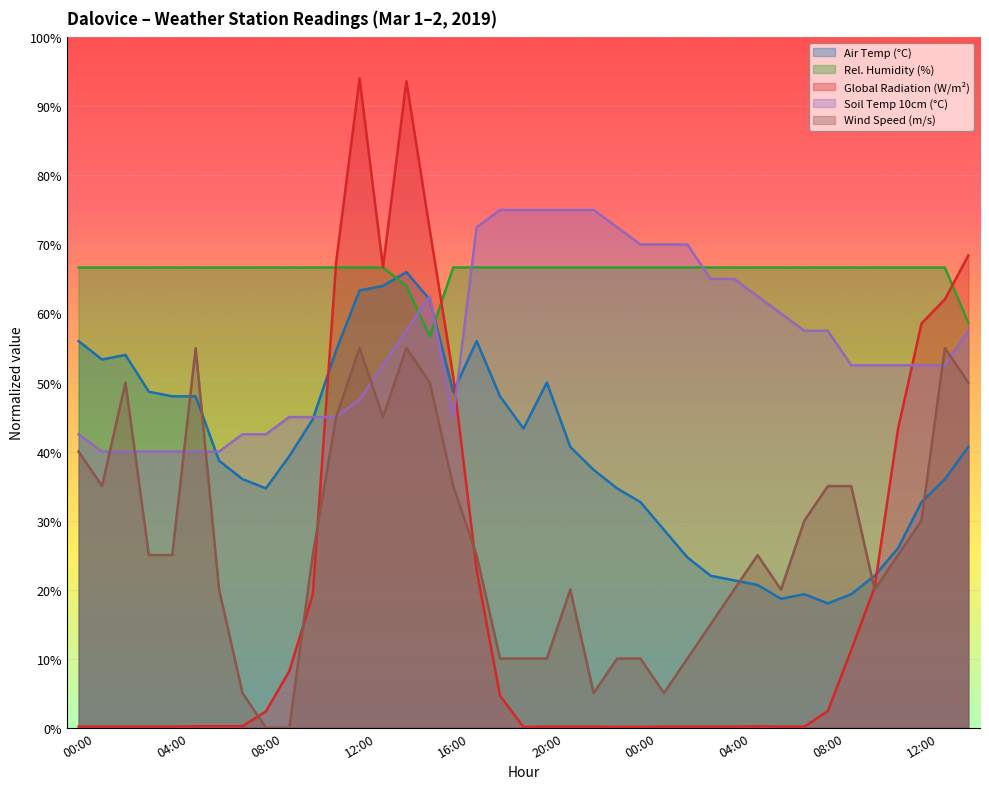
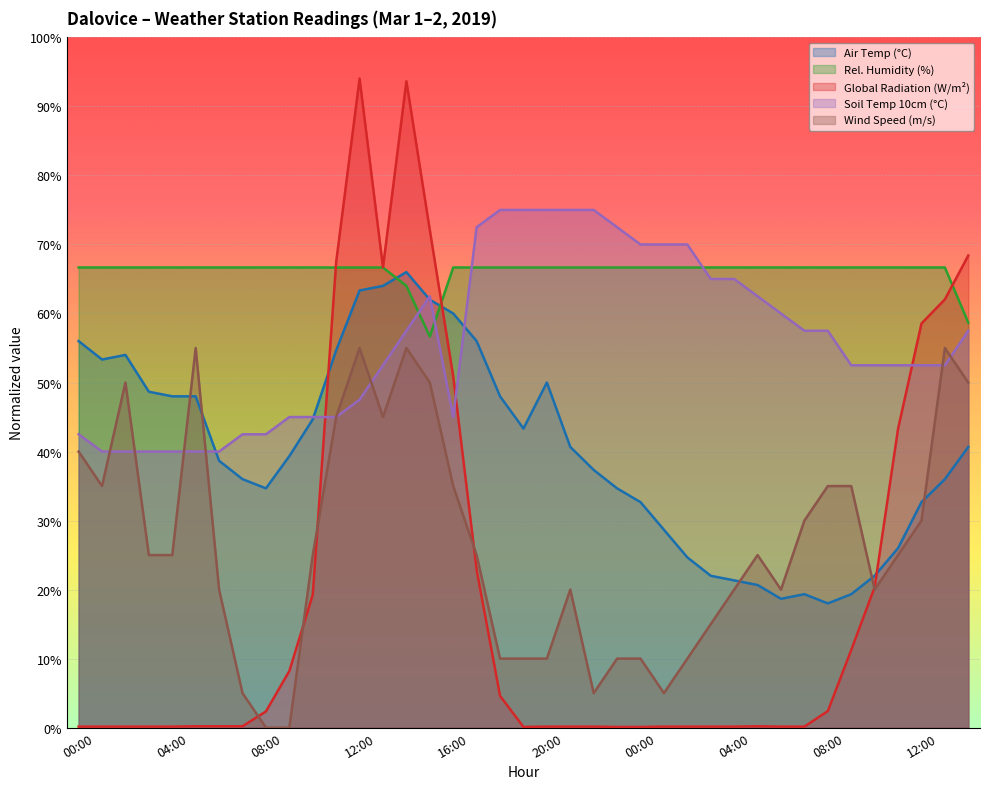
Air Temp (°C), 16:00: 49% -> 60%
